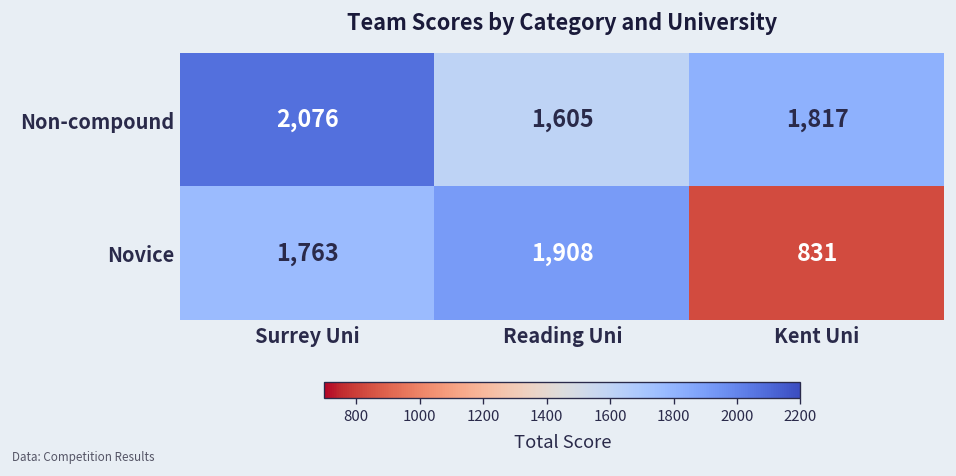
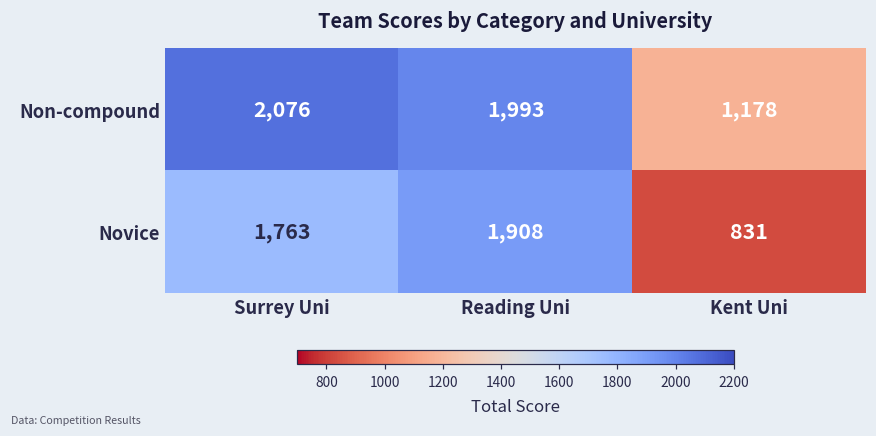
Non-compound, Reading Uni: 1,605 -> 1,993
Non-compound, Kent Uni: 1,817 -> 1,178
